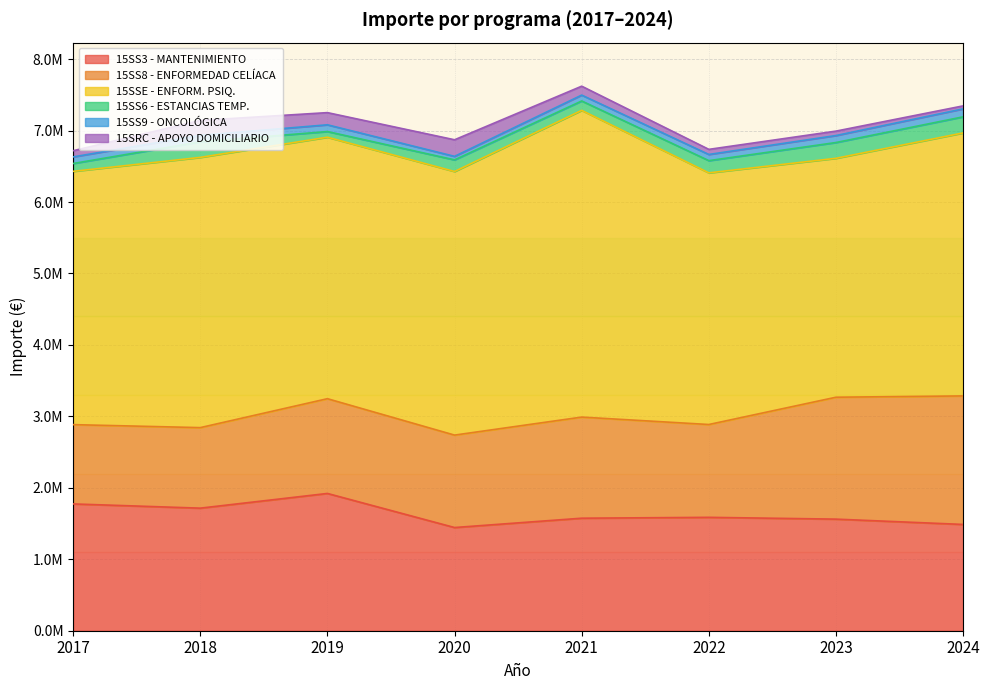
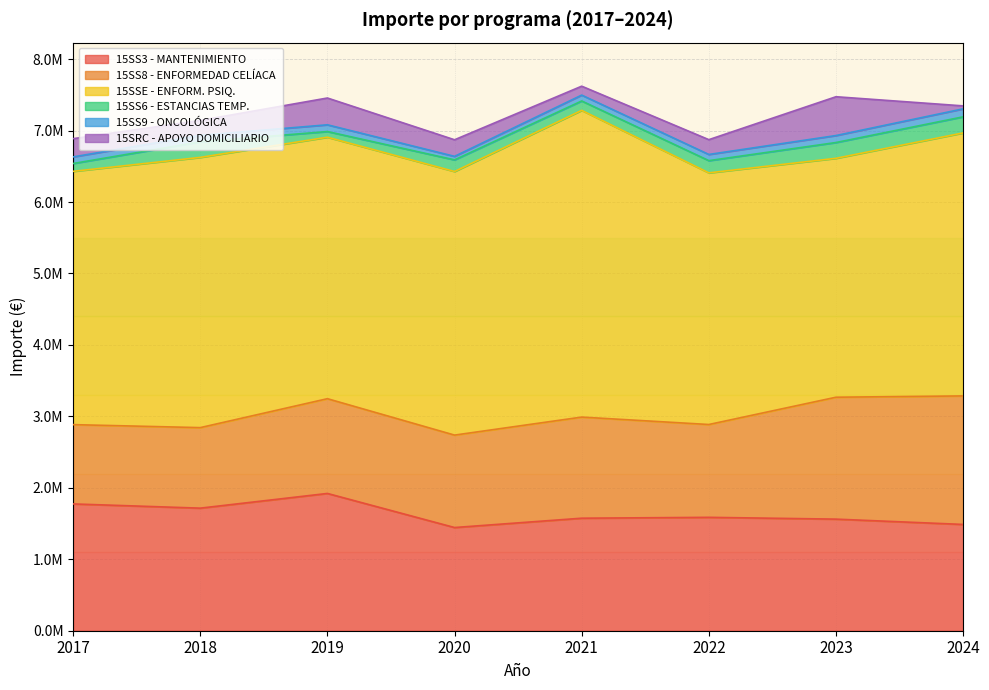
15SRC - APOYO DOMICILIARIO, 2017: 100000 -> 300000
15SRC - APOYO DOMICILIARIO, 2019: 200000 -> 400000
15SRC - APOYO DOMICILIARIO, 2022: 100000 -> 200000
15SRC - APOYO DOMICILIARIO, 2023: 100000 -> 500000
